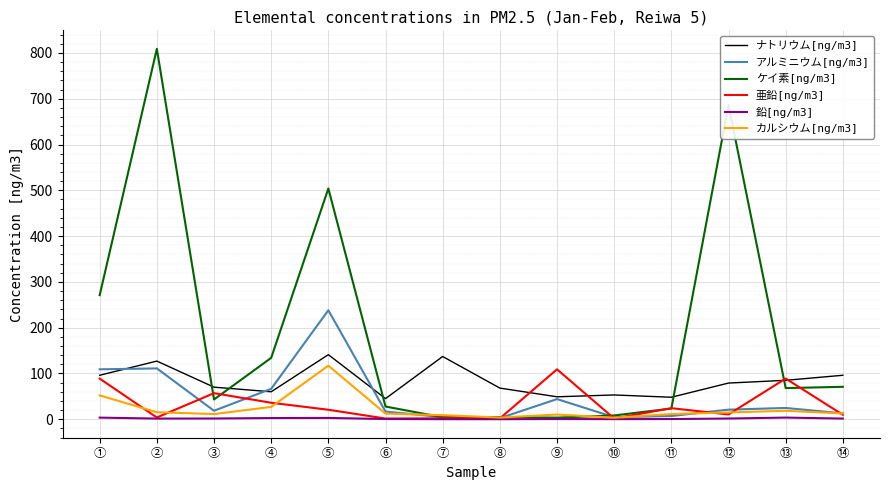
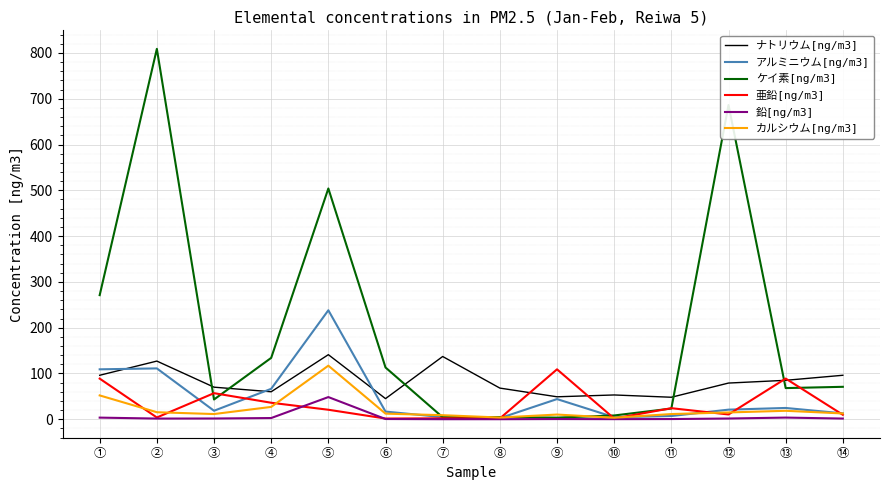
鉛[ng/m3], ⑤: 0 -> 50
ケイ素[ng/m3], ⑥: 30 -> 110
